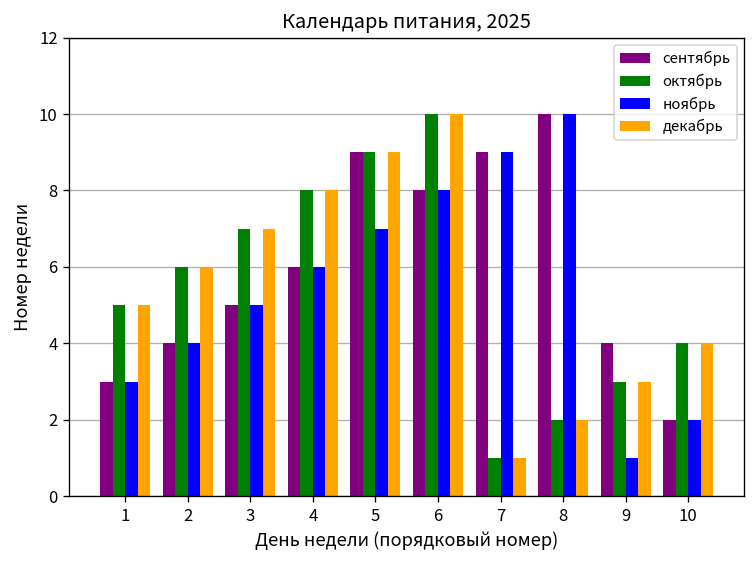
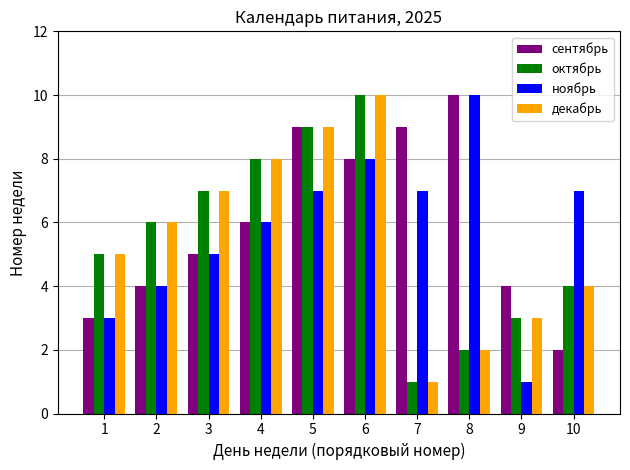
ноябрь, 7: 9 -> 7
ноябрь, 10: 2 -> 7
